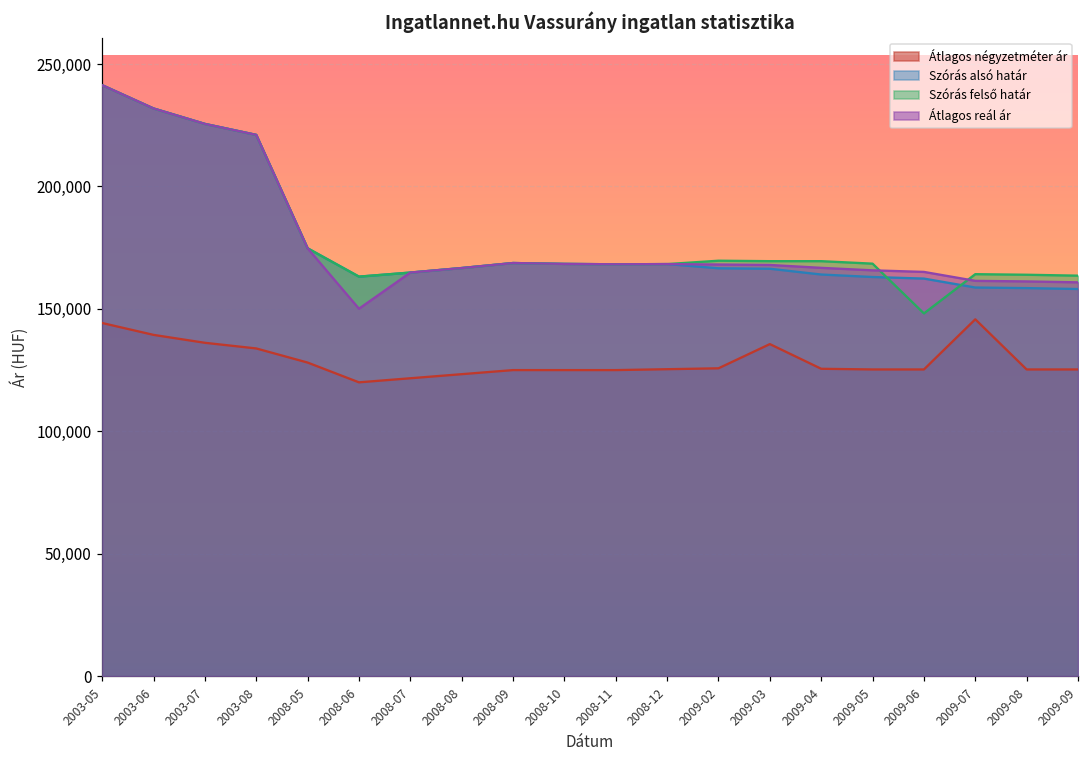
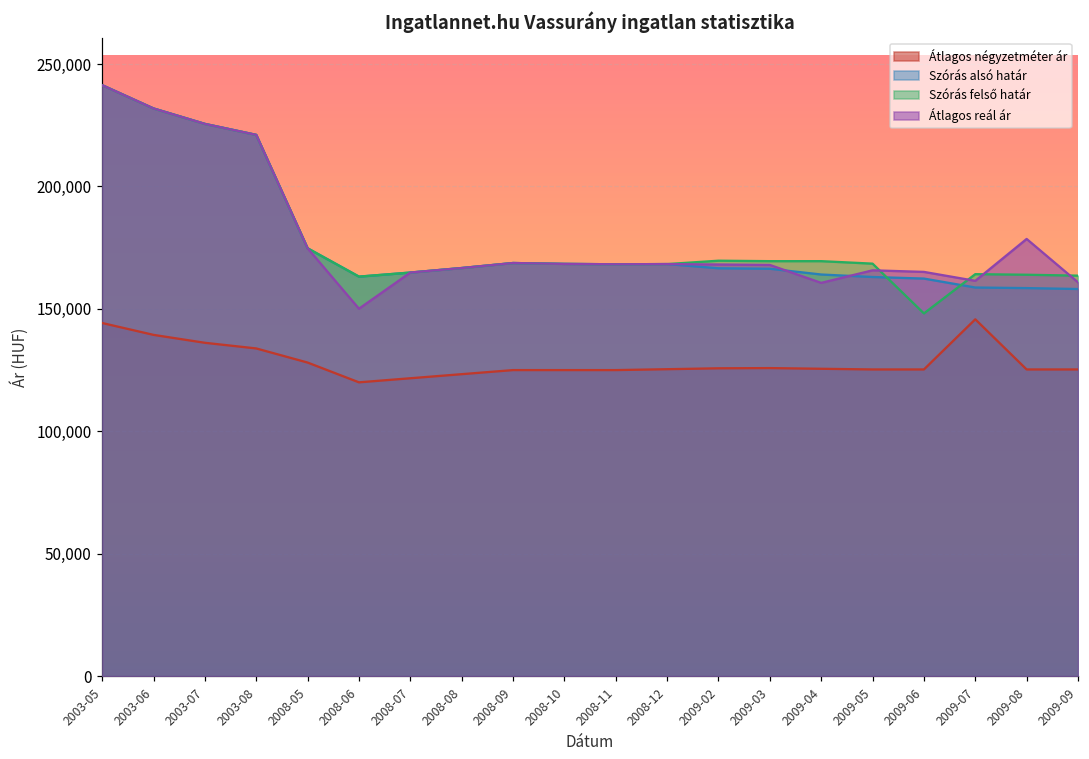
Átlagos négyzetméter ár, 2009-03: 136,000 -> 126,000
Átlagos reál ár, 2009-04: 167,000 -> 161,000
Átlagos reál ár, 2009-08: 161,000 -> 179,000
